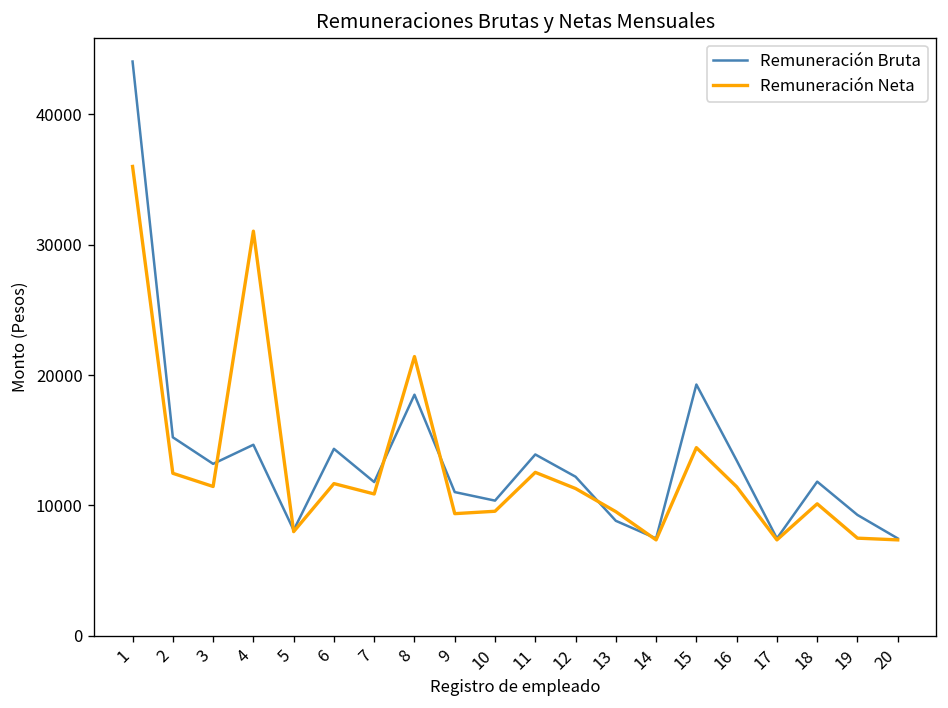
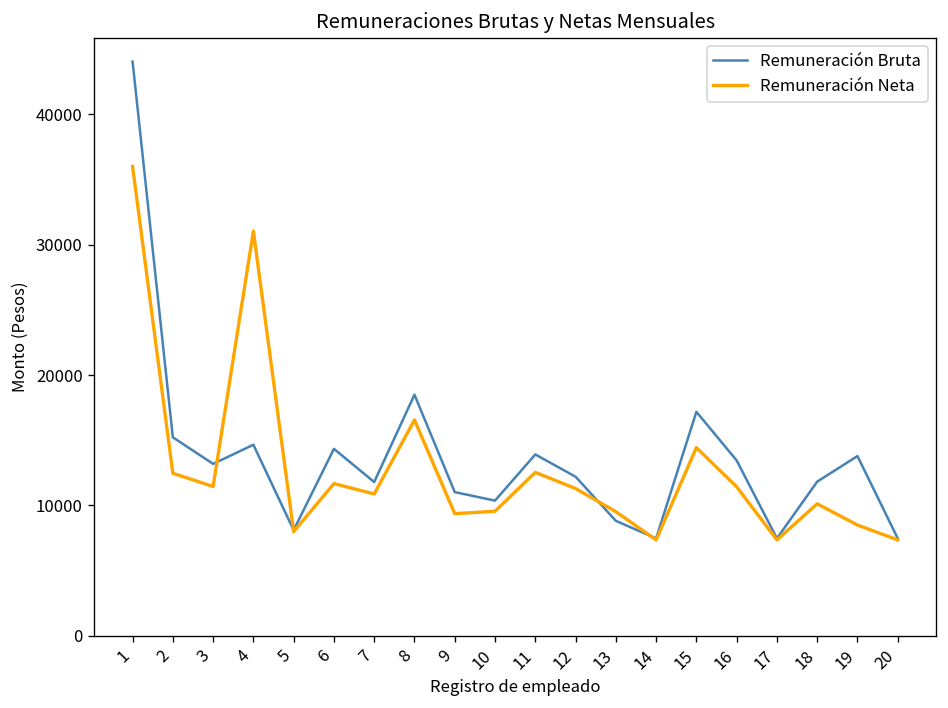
Remuneración Neta, 8: 21400 -> 16600
Remuneración Bruta, 15: 19300 -> 17200
Remuneración Bruta, 19: 9300 -> 13800
Remuneración Neta, 19: 7500 -> 8500
